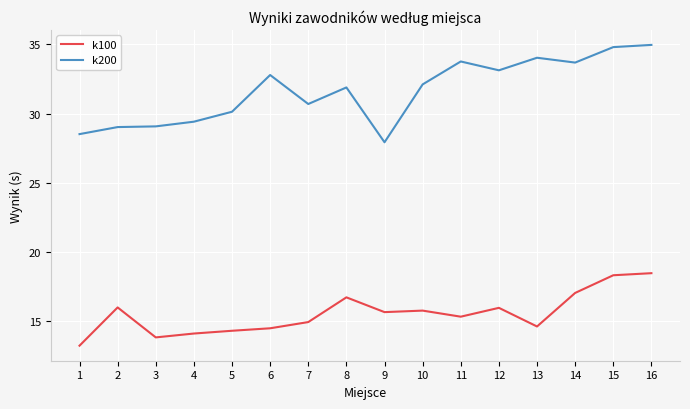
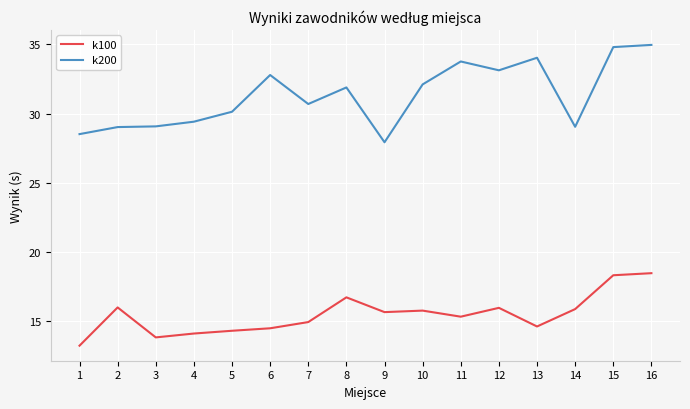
k100, 14: 17.0 -> 15.8
k200, 14: 33.7 -> 29.0
